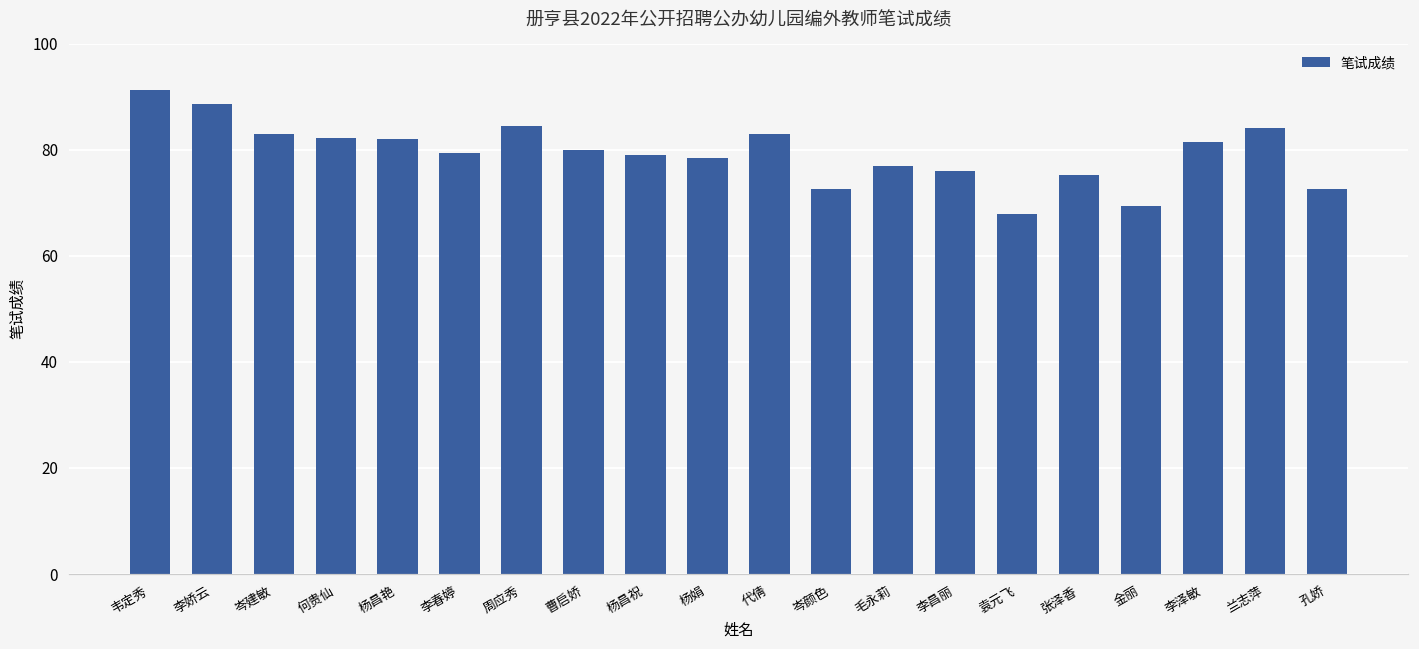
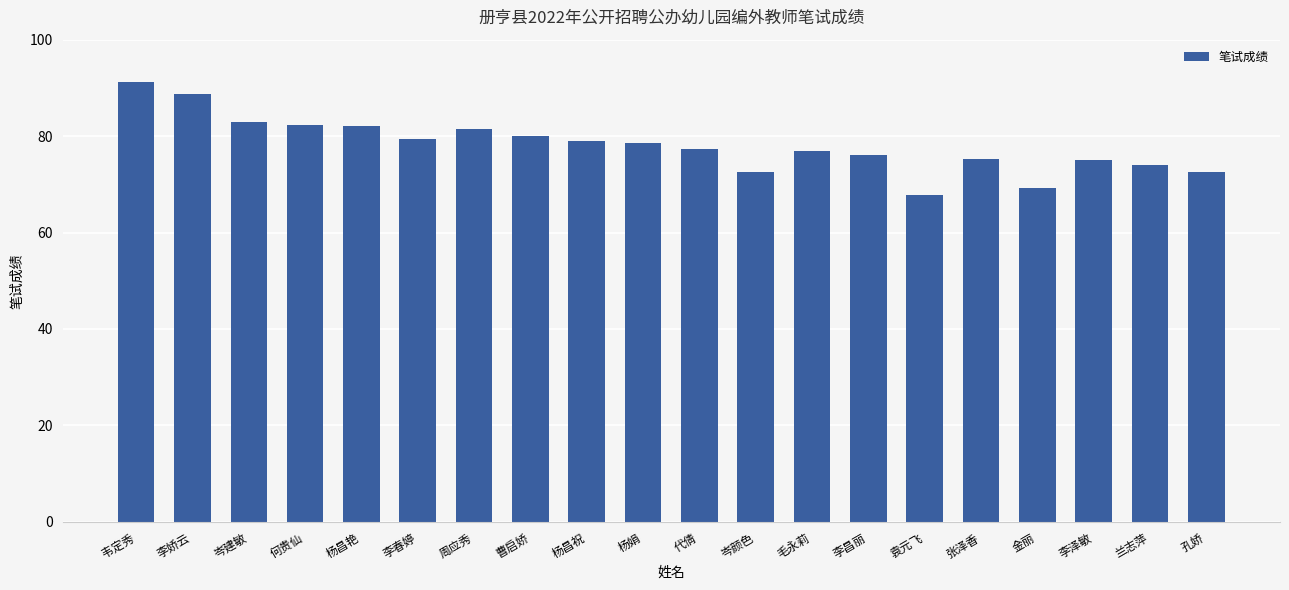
周应秀: 84 -> 82
代倩: 83 -> 77
李泽敏: 81 -> 75
兰志萍: 84 -> 74
